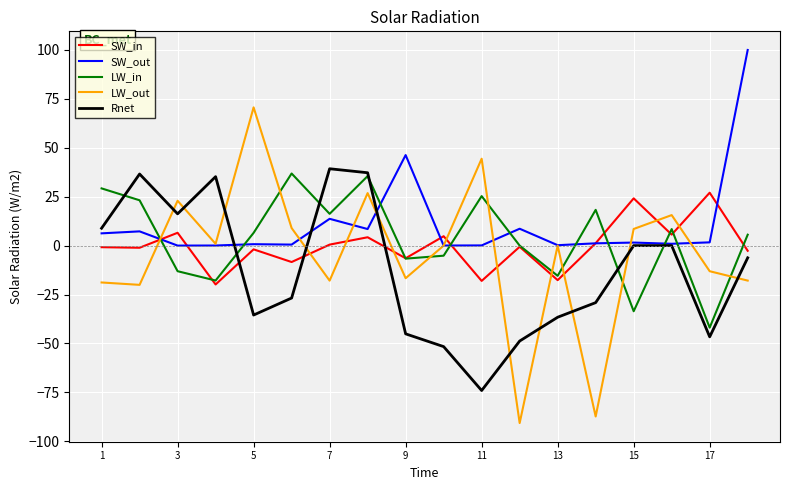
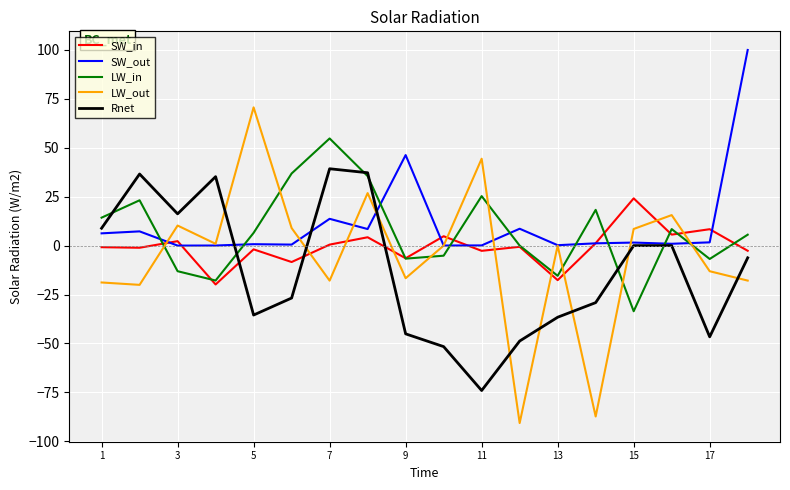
LW_in, 1: 29 -> 14
SW_in, 3: 7 -> 2
LW_out, 3: 23 -> 10
LW_in, 7: 16 -> 55
SW_in, 11: -18 -> -3
SW_in, 17: 27 -> 8
LW_in, 17: -42 -> -7
